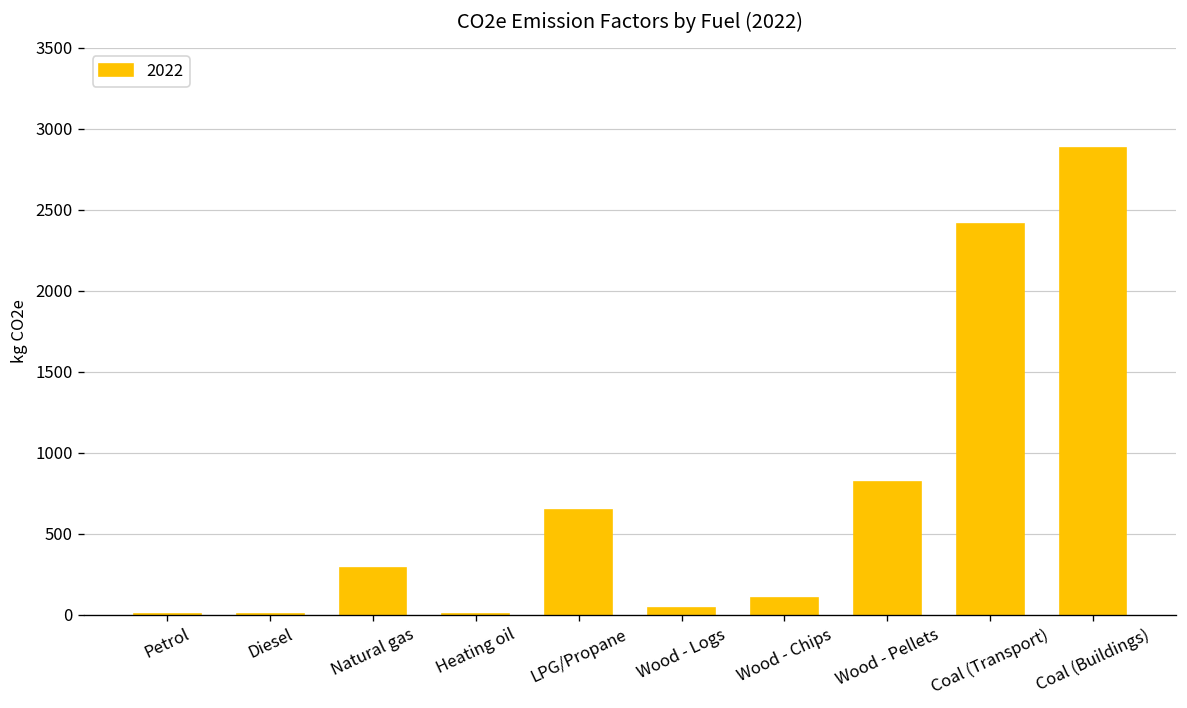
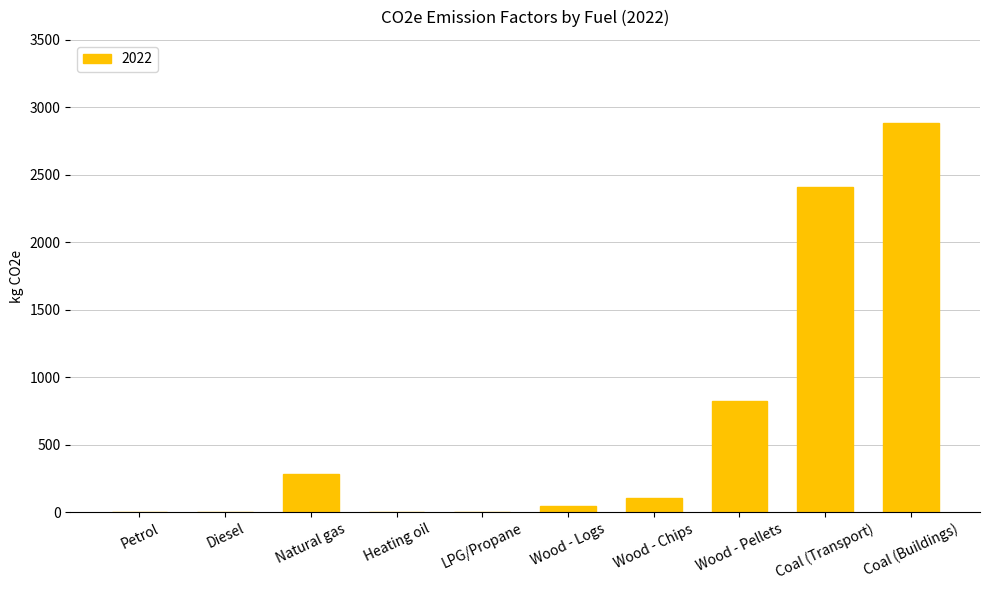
LPG/Propane: 650 -> 0
